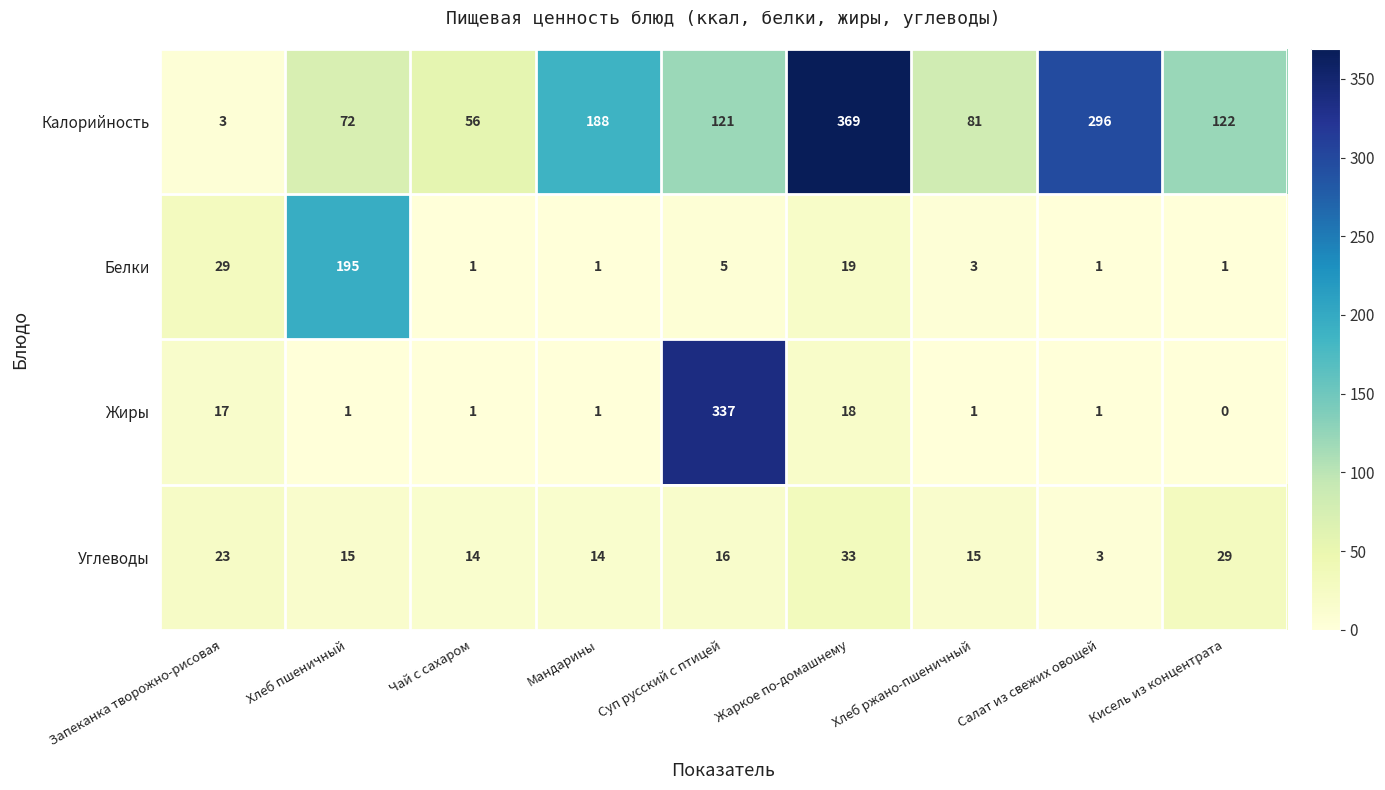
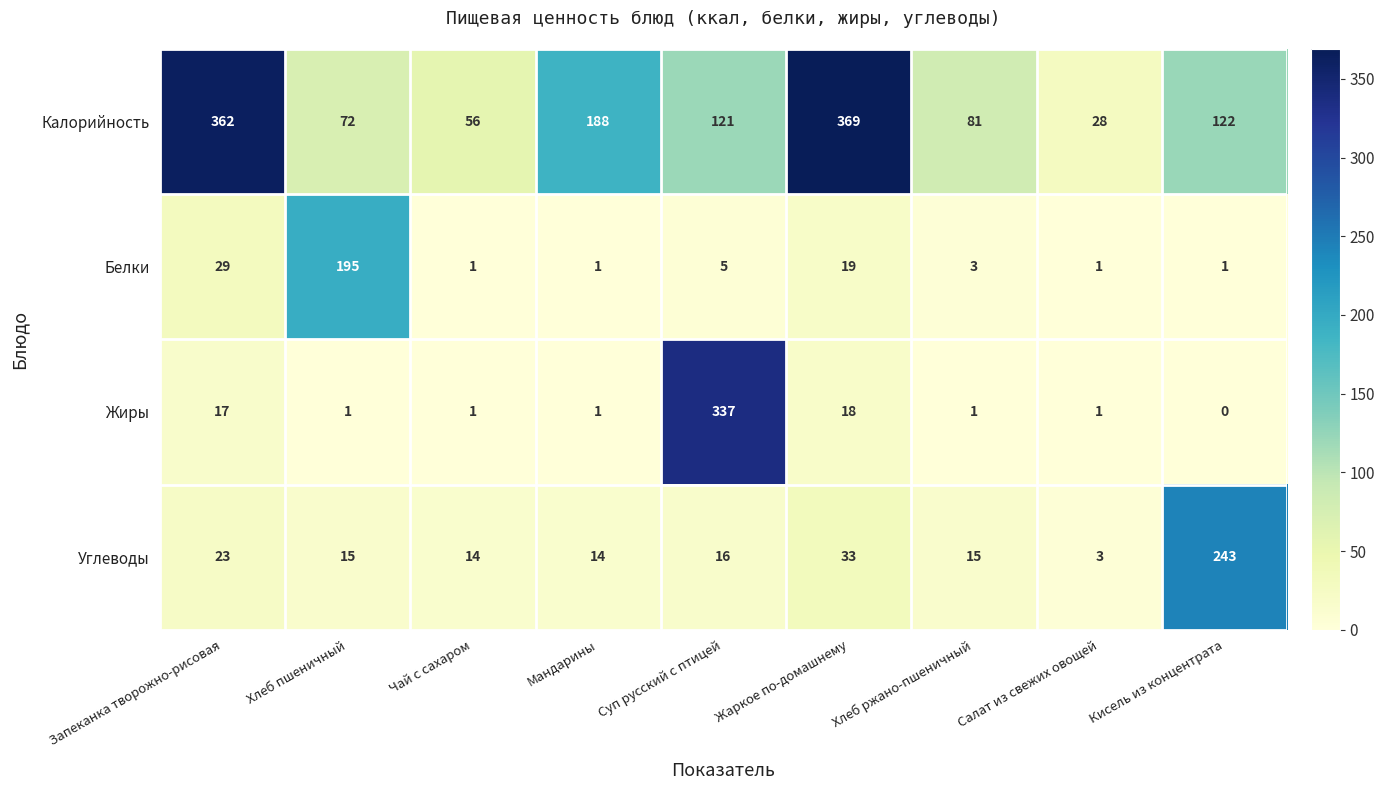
Калорийность, Запеканка творожно-рисовая: 3 -> 362
Калорийность, Салат из свежих овощей: 296 -> 28
Углеводы, Кисель из концентрата: 29 -> 243
